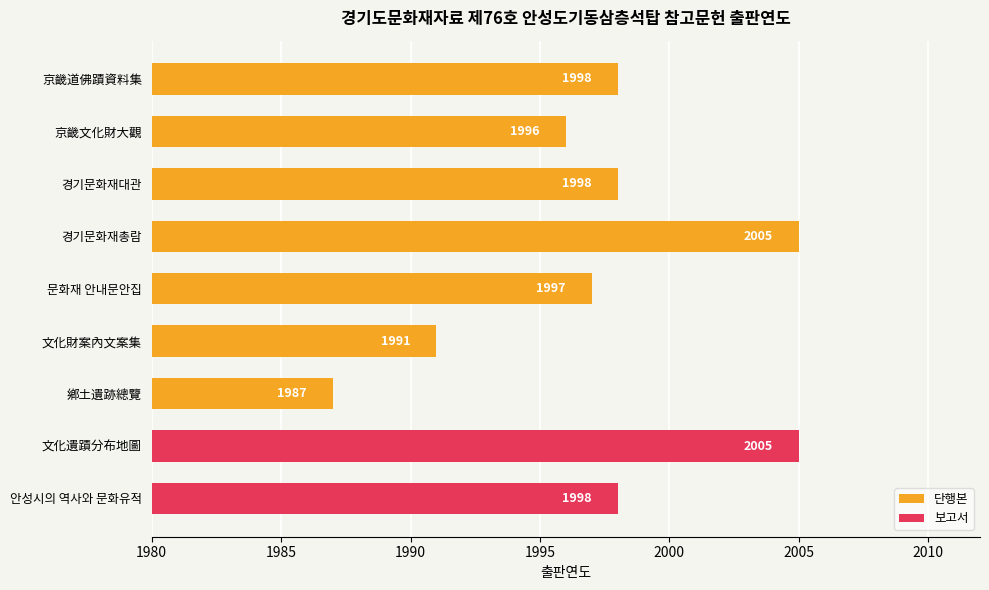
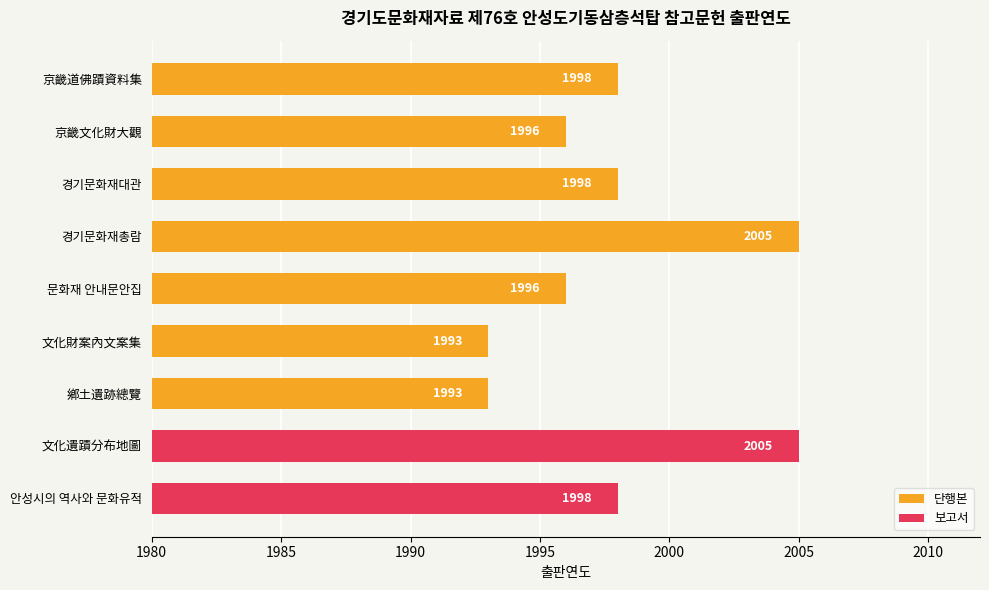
단행본, 문화재 안내문안집: 1997 -> 1996
단행본, 文化財案內文案集: 1991 -> 1993
단행본, 鄕土遺跡總覽: 1987 -> 1993
